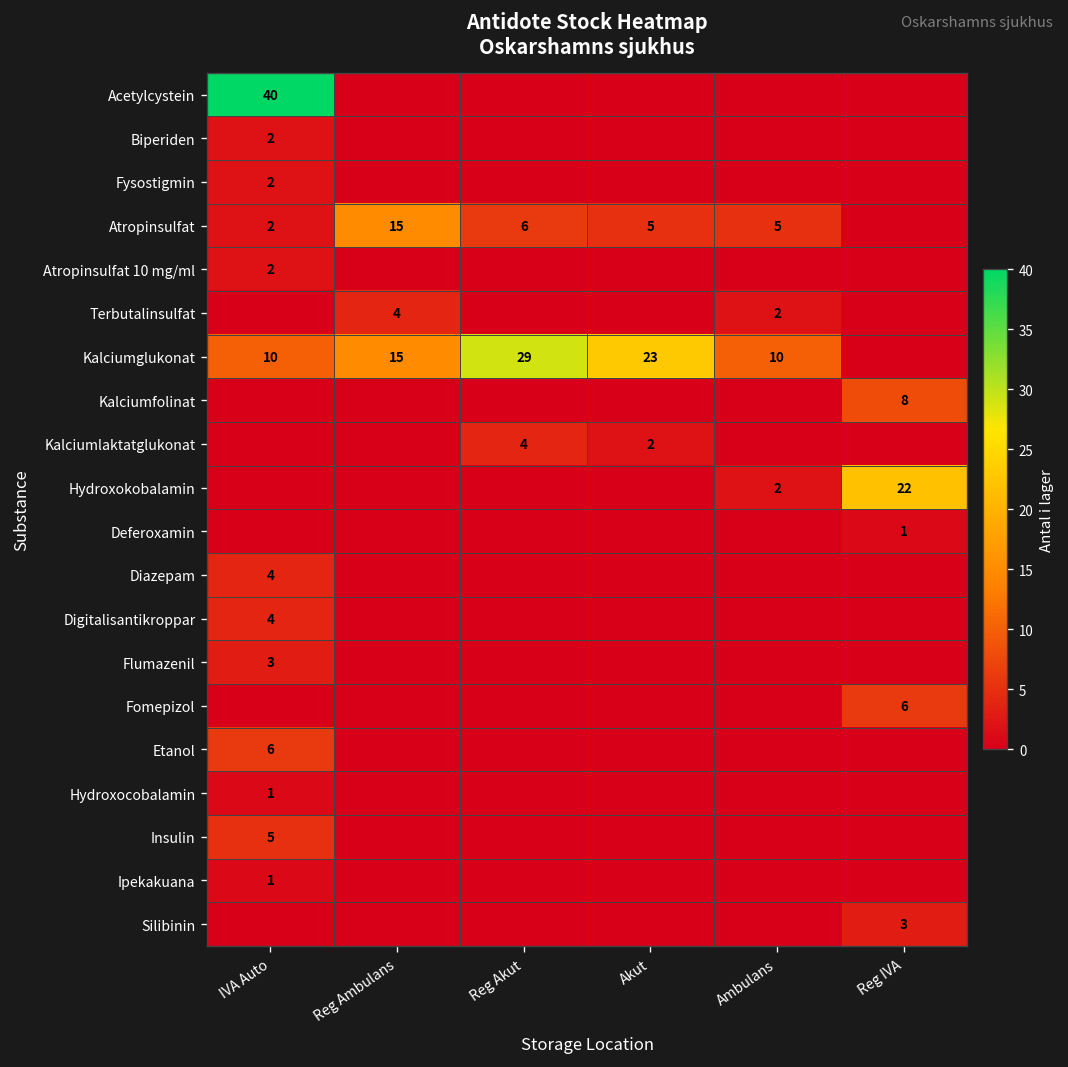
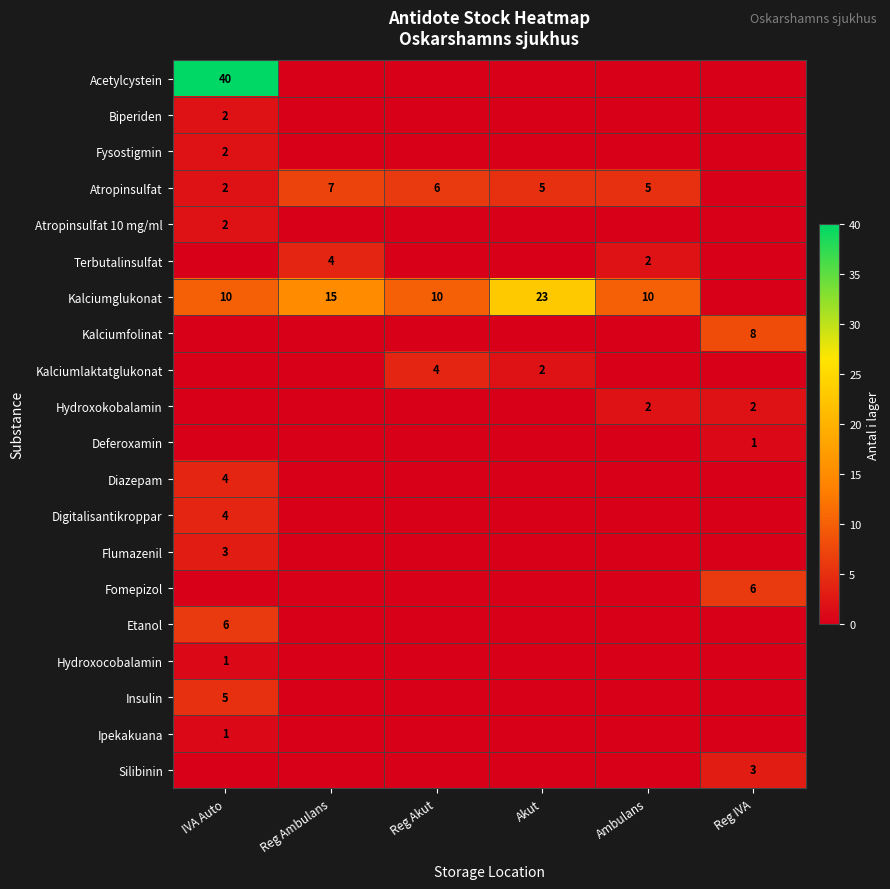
Atropinsulfat, Reg Ambulans: 15 -> 7
Kalciumglukonat, Reg Akut: 29 -> 10
Hydroxokobalamin, Reg IVA: 22 -> 2
